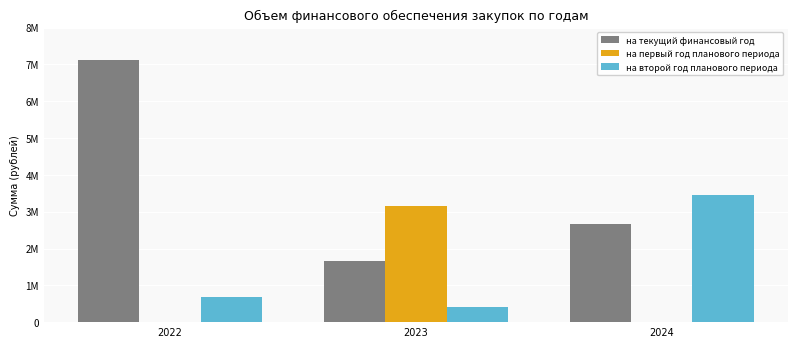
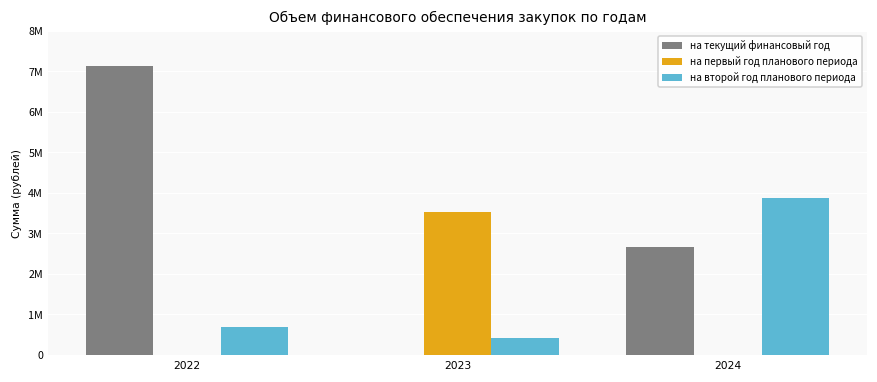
на текущий финансовый год, 2023: 1700000 -> 0
на первый год планового периода, 2023: 3200000 -> 3500000
на второй год планового периода, 2024: 3500000 -> 3900000
